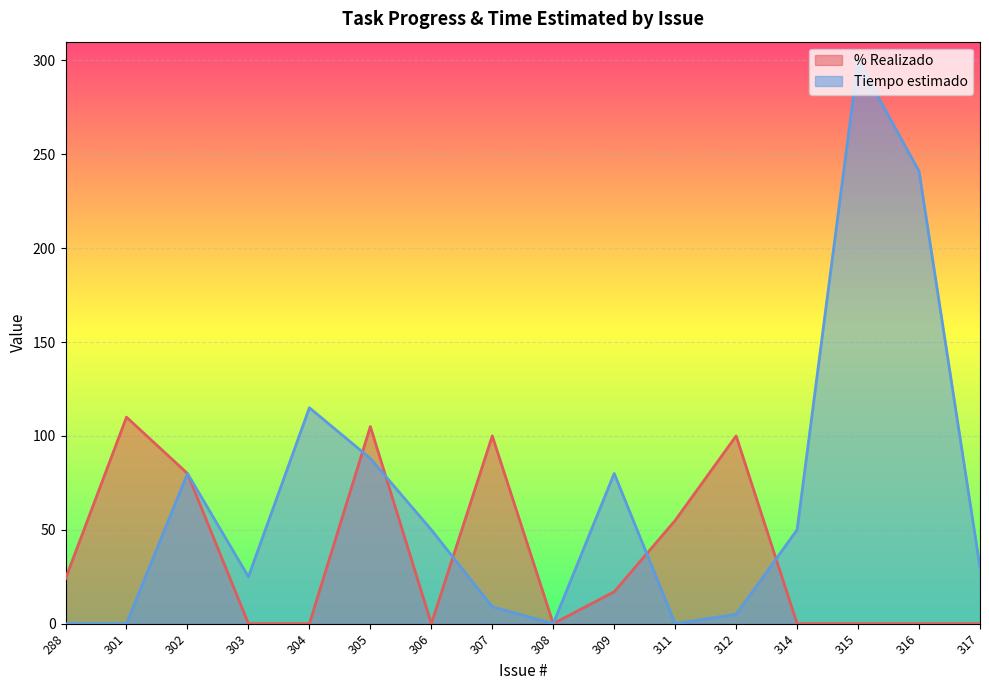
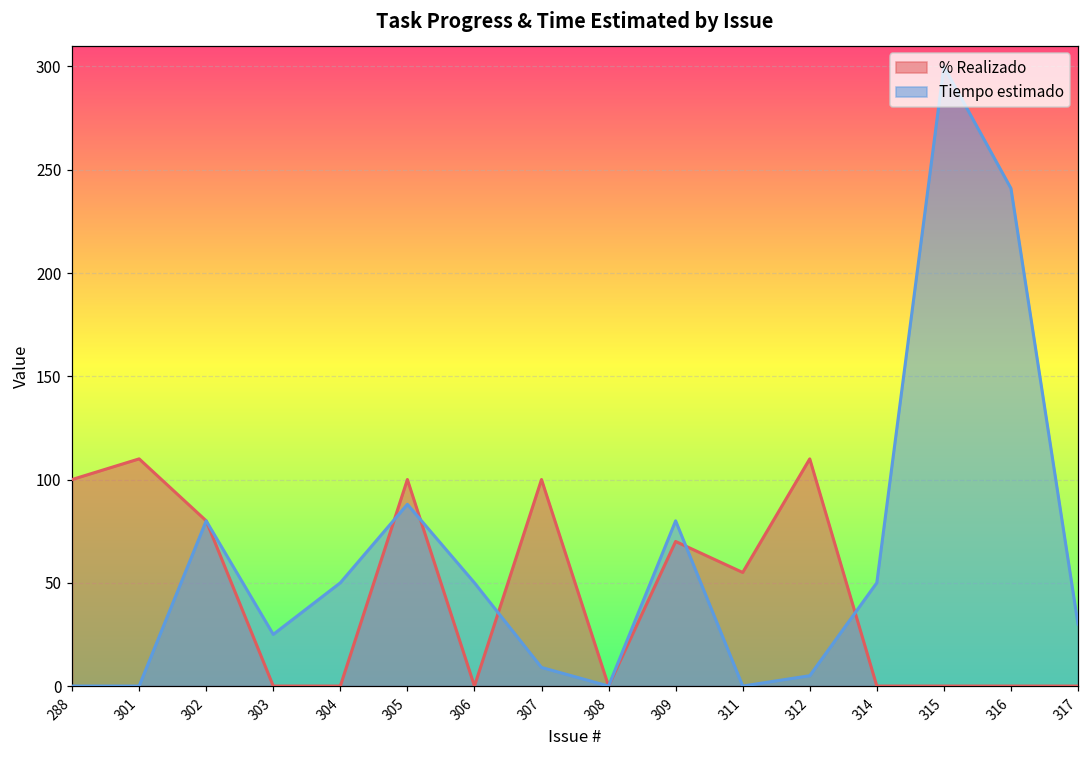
% Realizado, 288: 24 -> 100
Tiempo estimado, 304: 115 -> 50
% Realizado, 305: 105 -> 100
% Realizado, 309: 17 -> 70
% Realizado, 312: 100 -> 110
